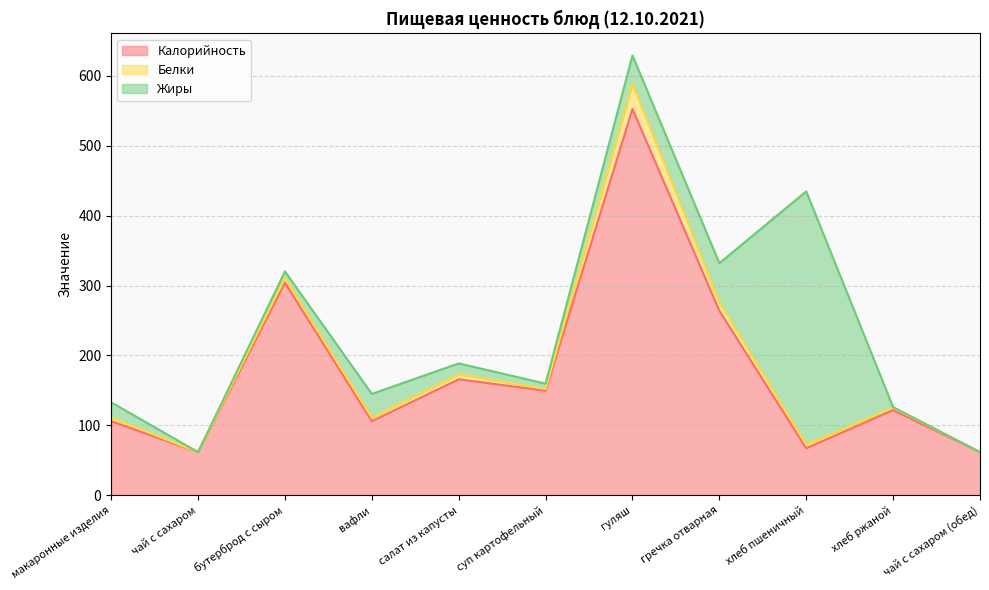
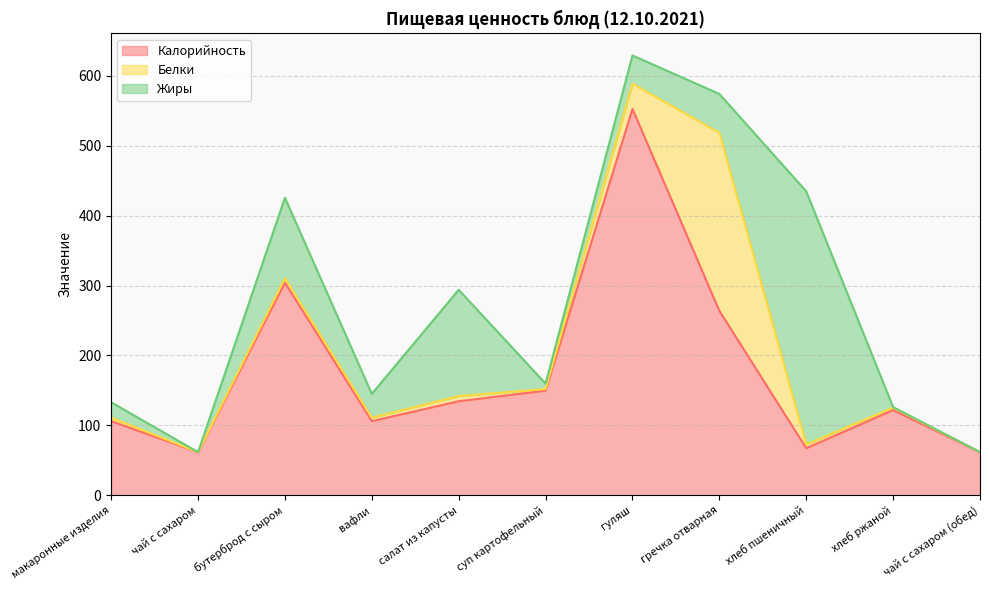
Жиры, бутерброд с сыром: 10 -> 110
Калорийность, салат из капусты: 170 -> 130
Жиры, салат из капусты: 20 -> 150
Белки, гречка отварная: 10 -> 250
